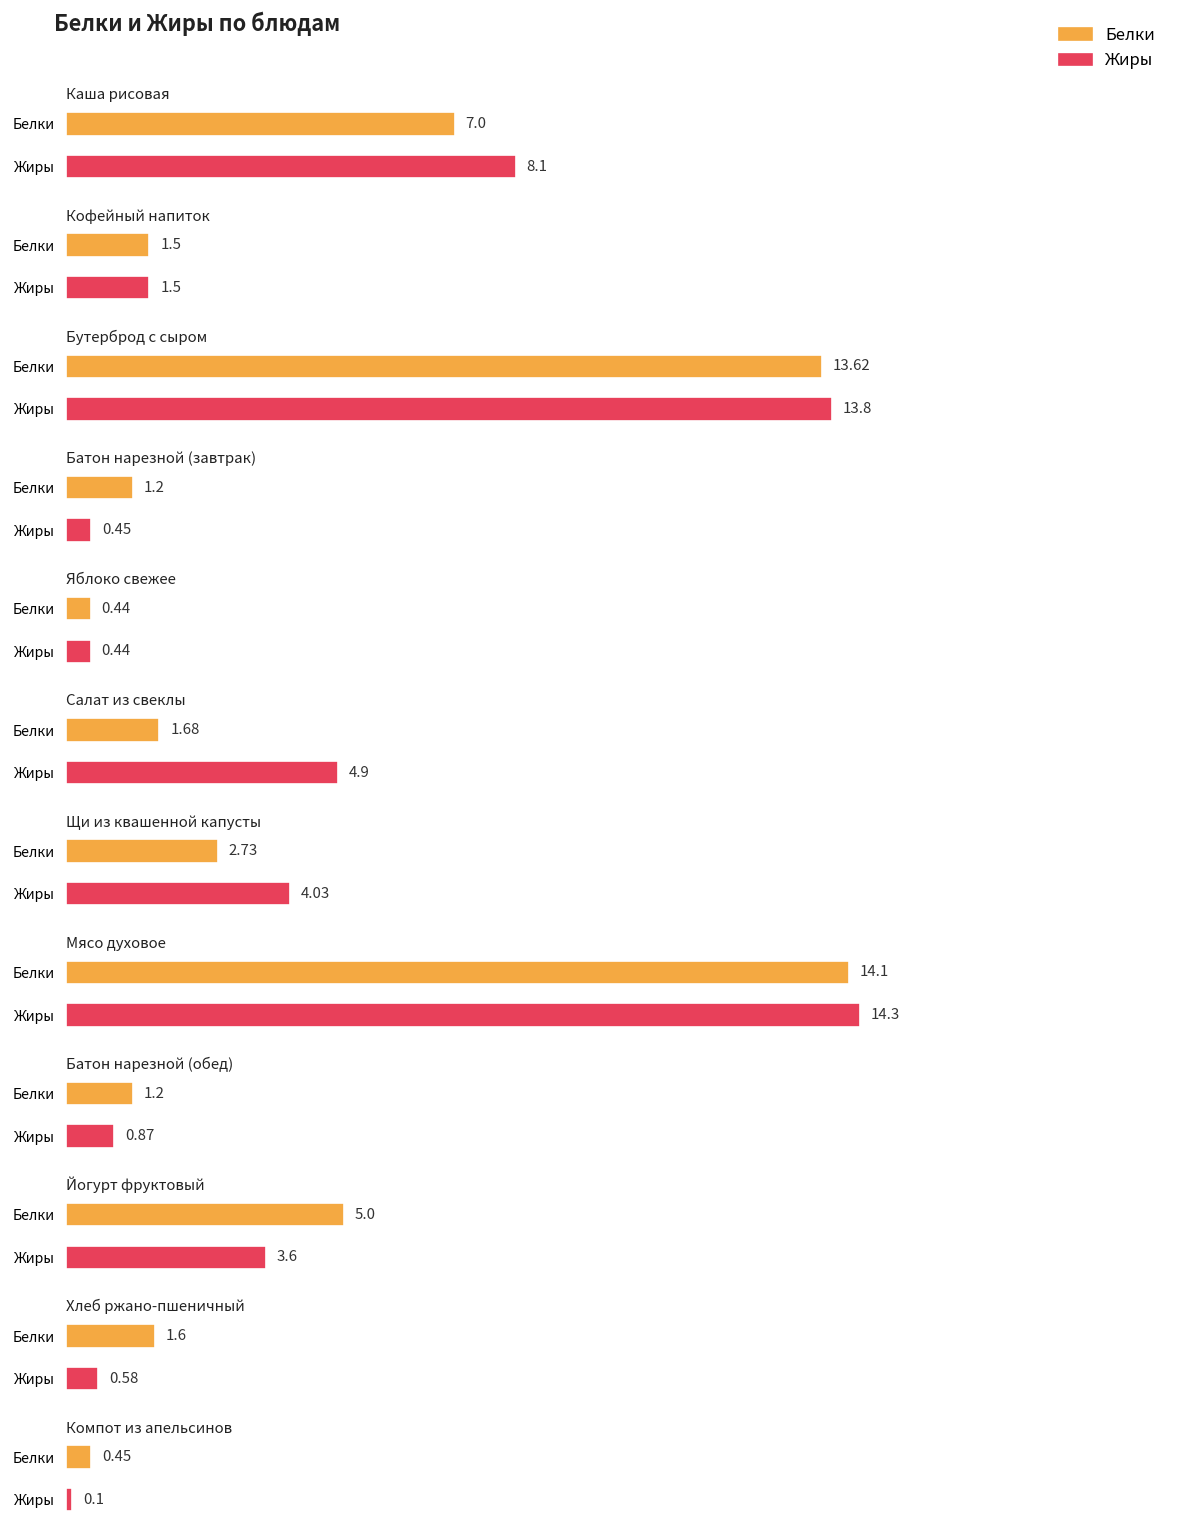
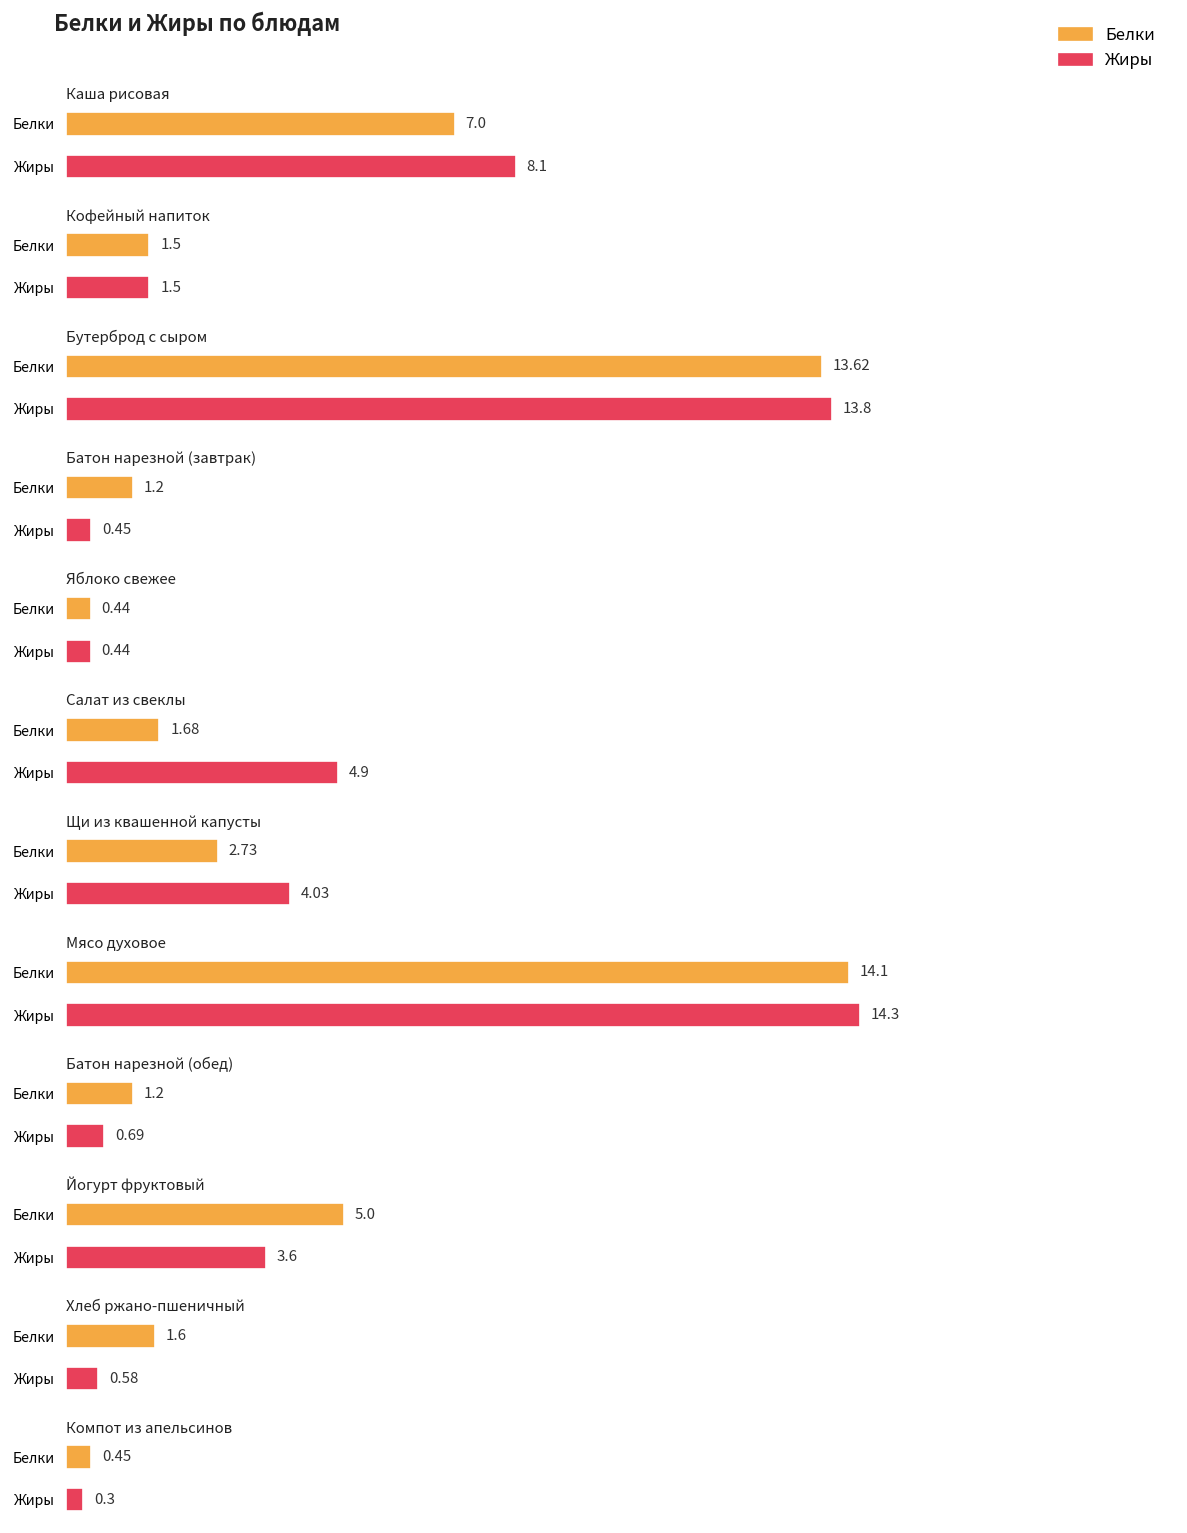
Батон нарезной (обед), Жиры: 0.87 -> 0.69
Компот из апельсинов, Жиры: 0.1 -> 0.3
